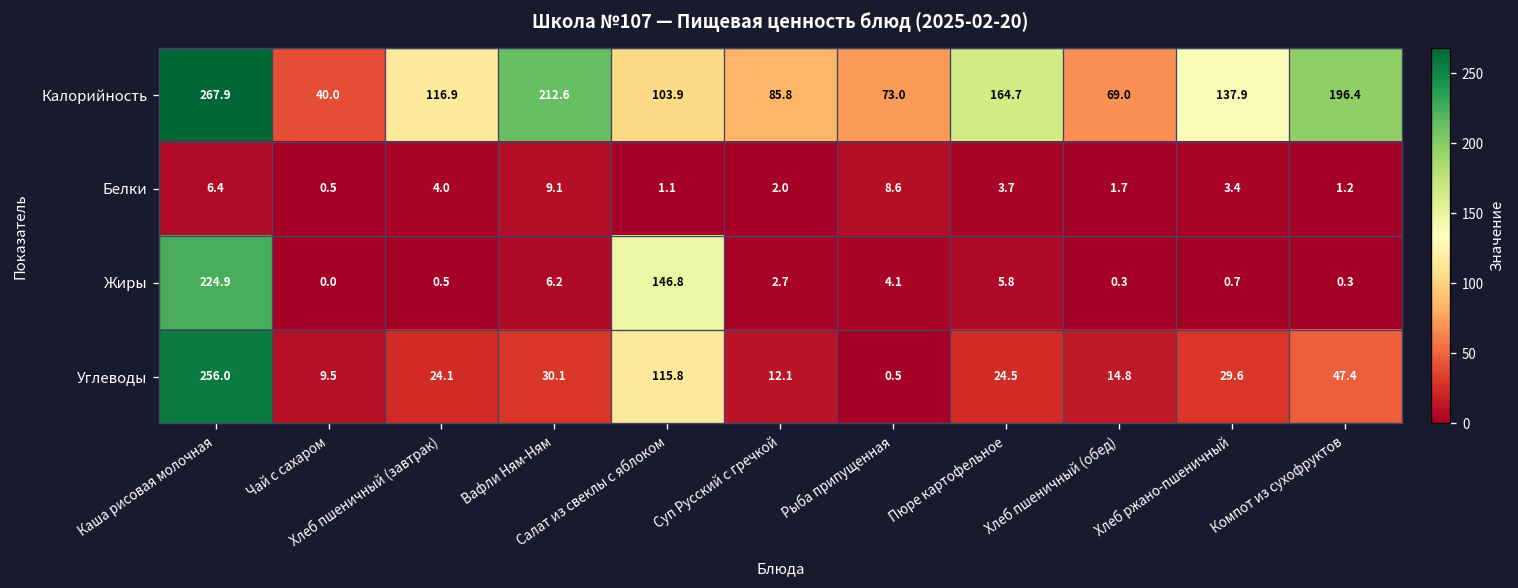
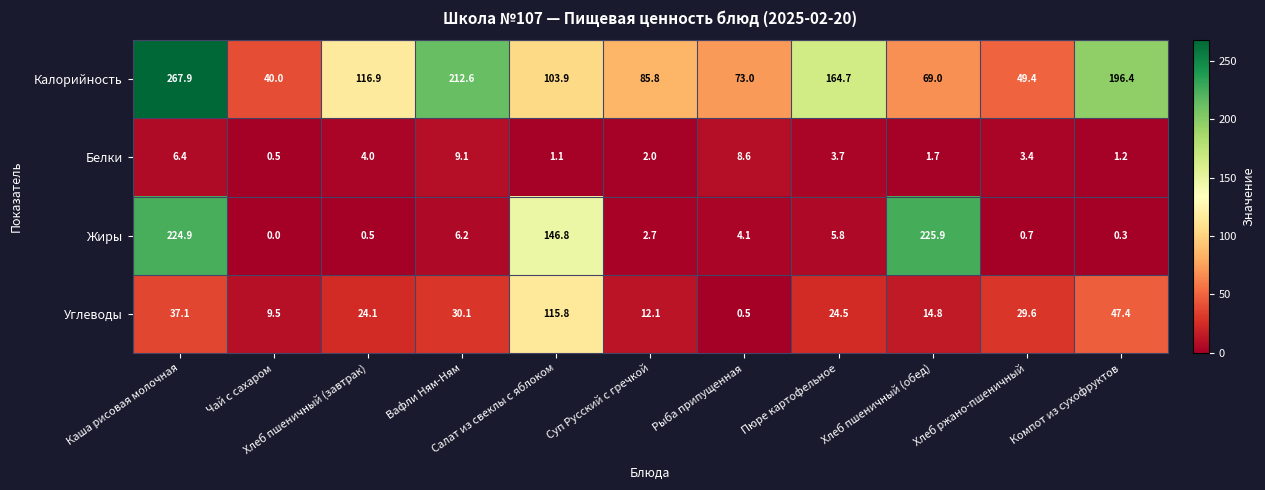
Калорийность, Хлеб ржано-пшеничный: 137.9 -> 49.4
Жиры, Хлеб пшеничный (обед): 0.3 -> 225.9
Углеводы, Каша рисовая молочная: 256.0 -> 37.1
